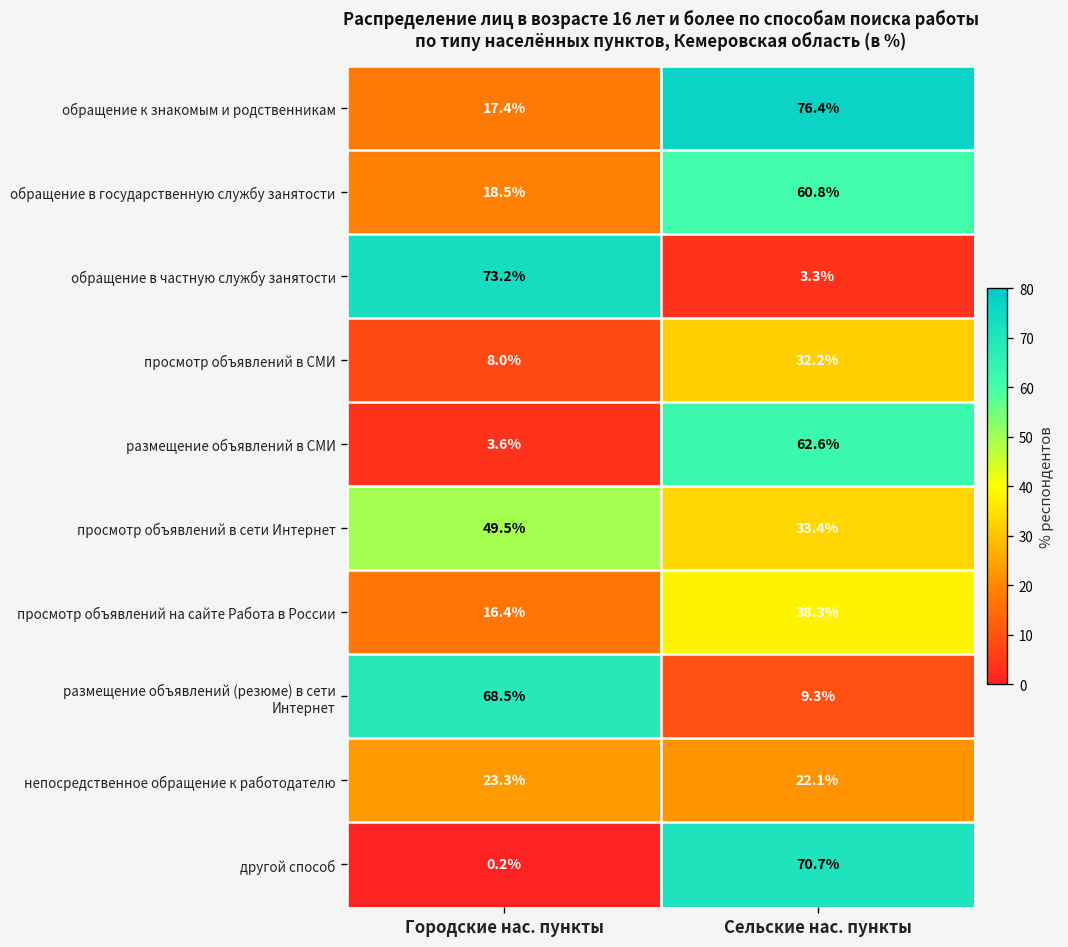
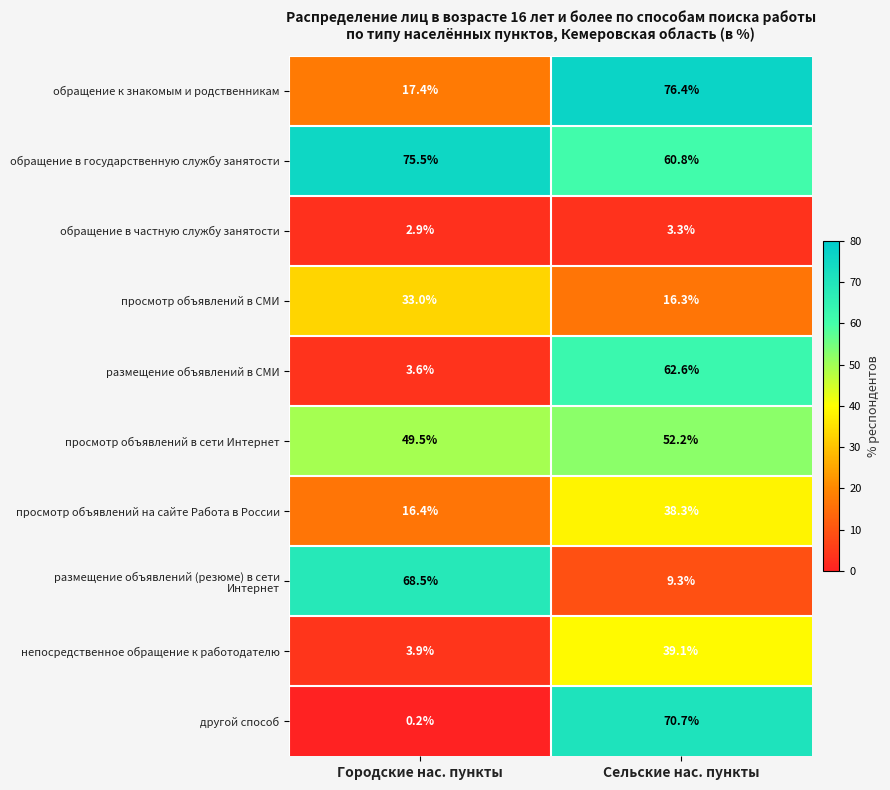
обращение в государственную службу занятости, Городские нас. пункты: 18.5% -> 75.5%
обращение в частную службу занятости, Городские нас. пункты: 73.2% -> 2.9%
просмотр объявлений в СМИ, Городские нас. пункты: 8.0% -> 33.0%
просмотр объявлений в СМИ, Сельские нас. пункты: 32.2% -> 16.3%
просмотр объявлений в сети Интернет, Сельские нас. пункты: 33.4% -> 52.2%
непосредственное обращение к работодателю, Городские нас. пункты: 23.3% -> 3.9%
непосредственное обращение к работодателю, Сельские нас. пункты: 22.1% -> 39.1%
